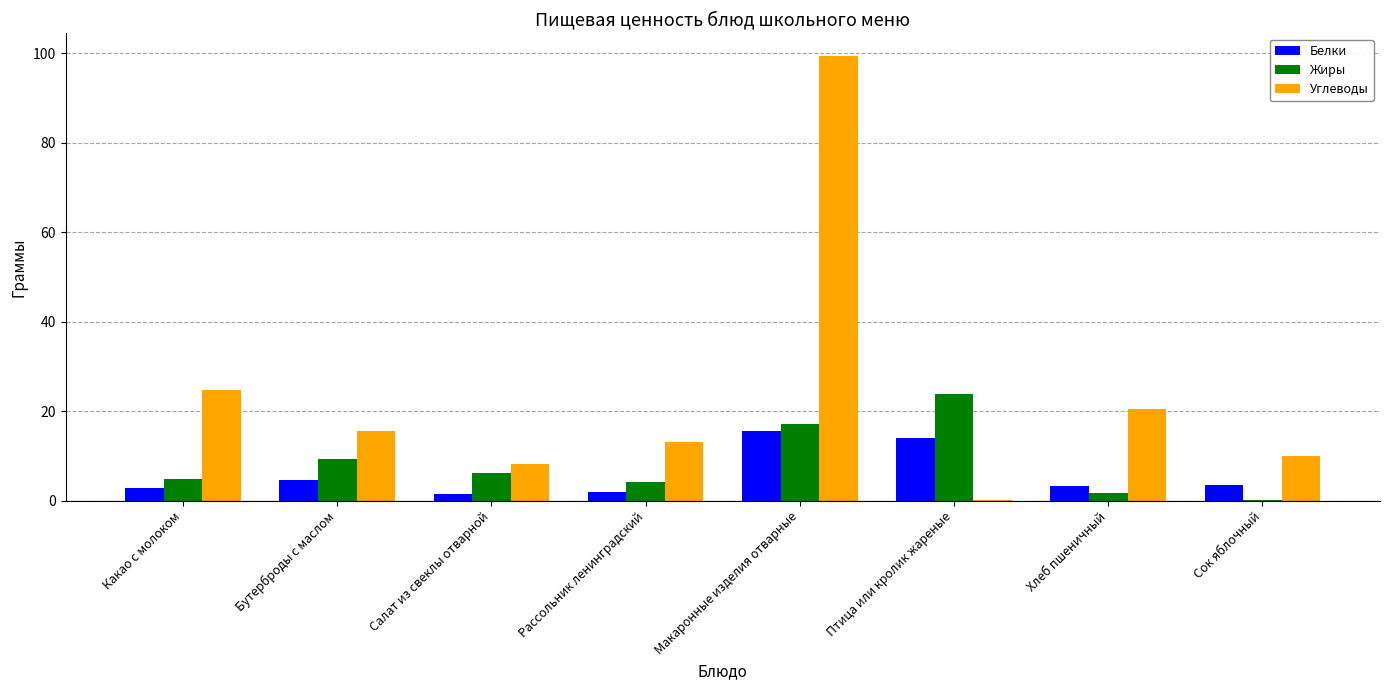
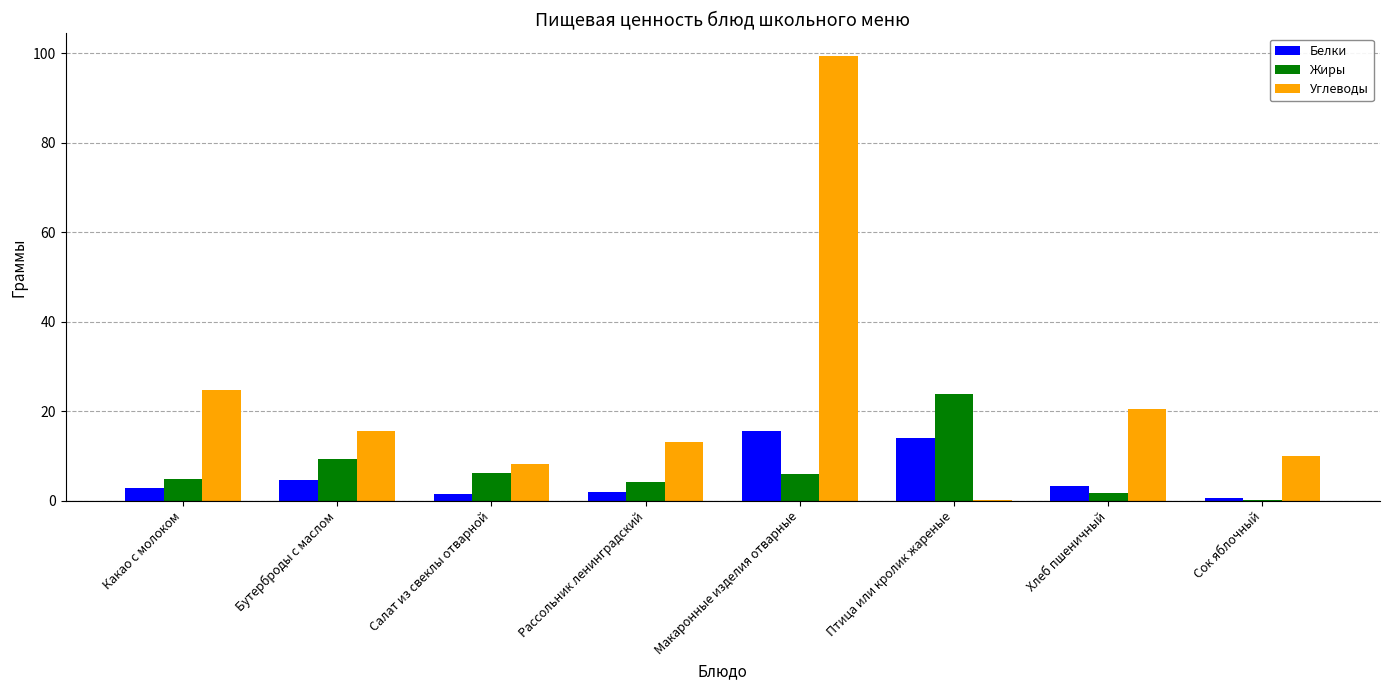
Жиры, Макаронные изделия отварные: 17 -> 6
Белки, Сок яблочный: 4 -> 1
